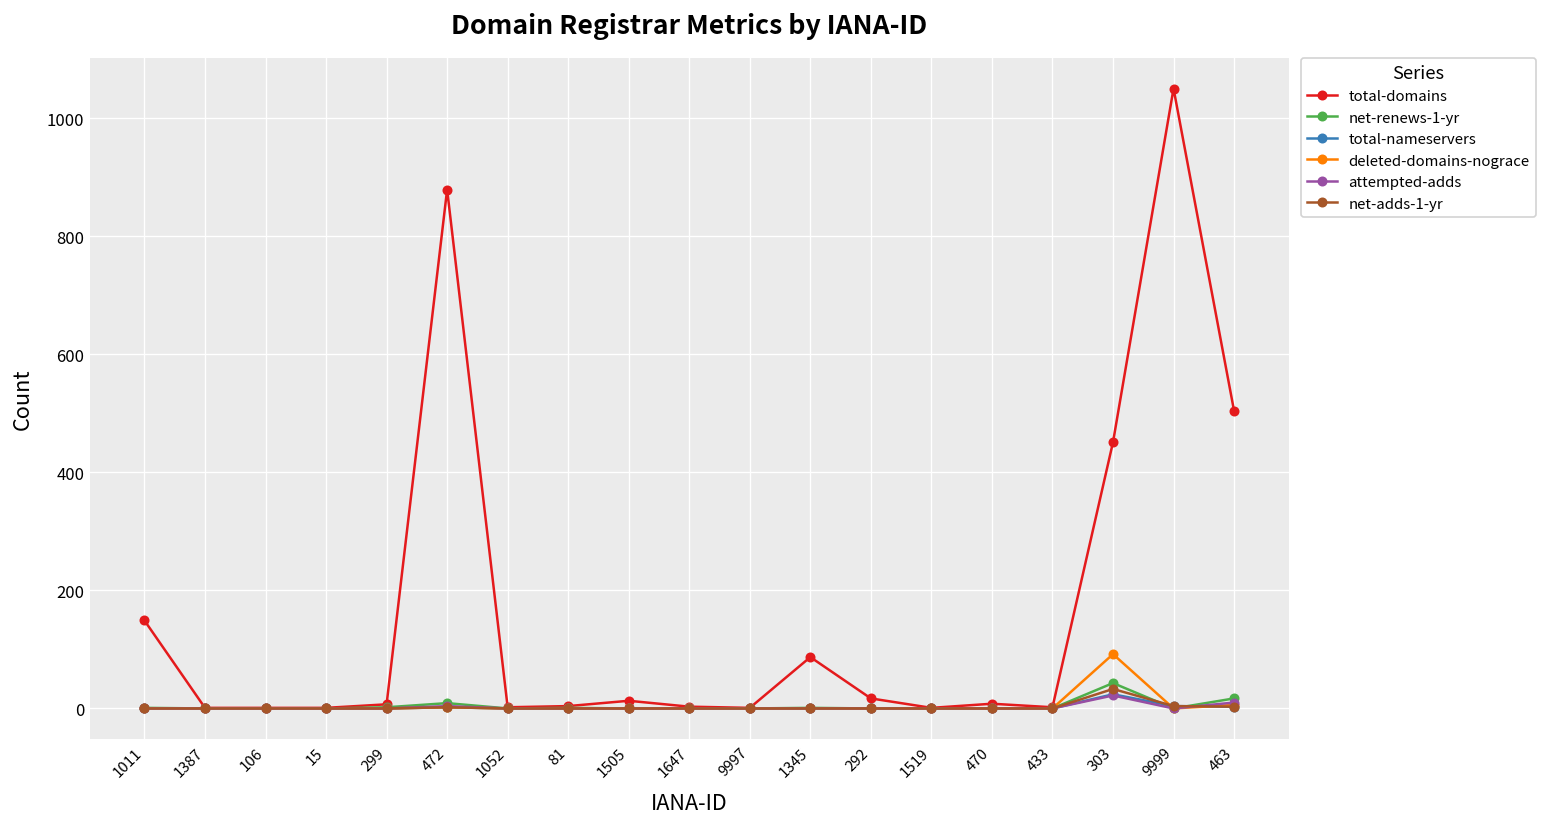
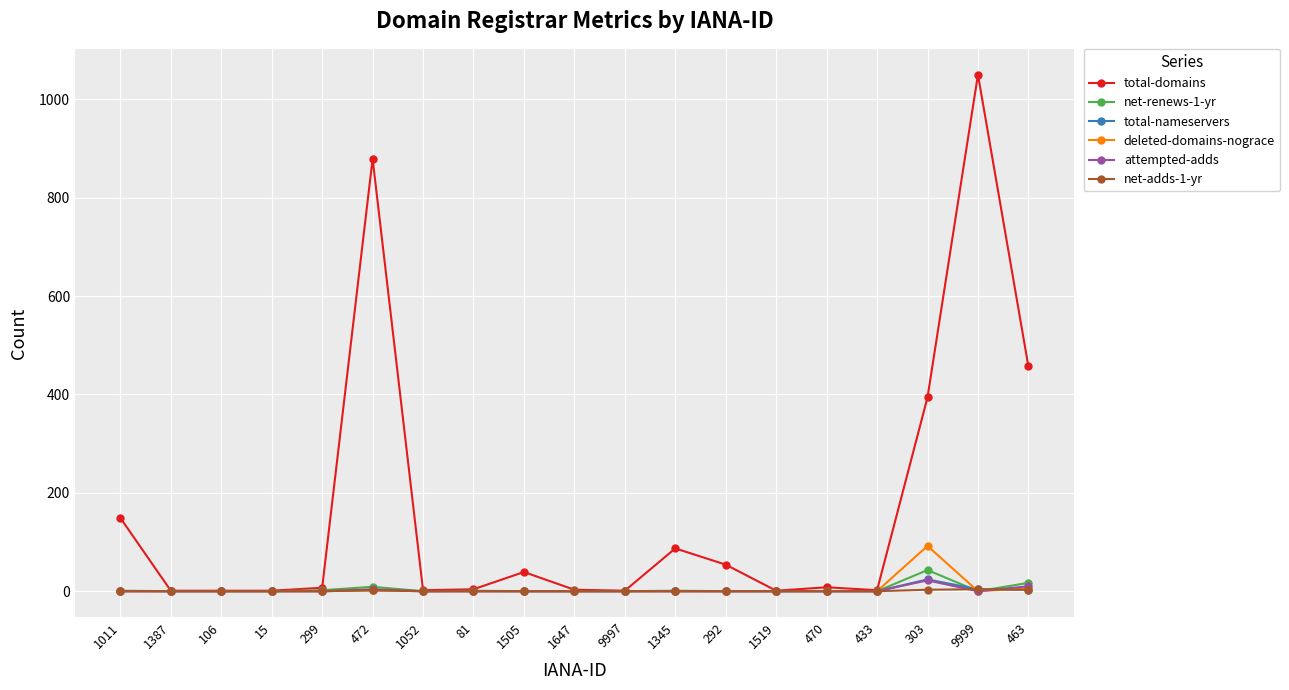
total-domains, 1505: 10 -> 40
total-domains, 292: 20 -> 50
total-domains, 303: 450 -> 390
net-adds-1-yr, 303: 30 -> 0
total-domains, 463: 500 -> 460
